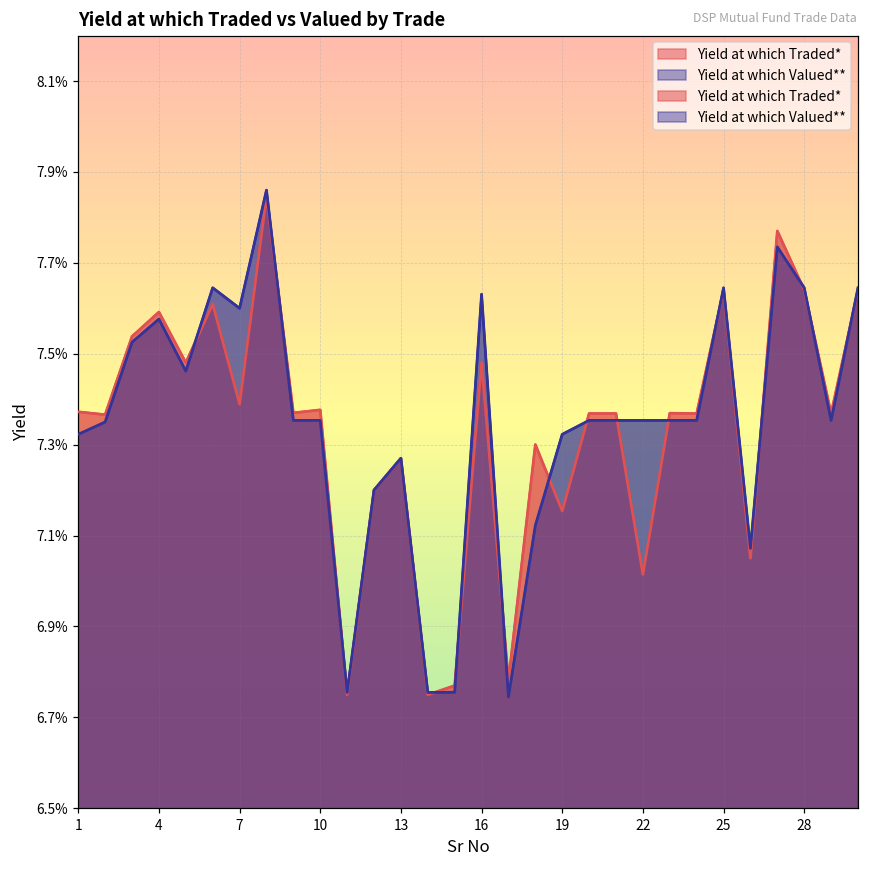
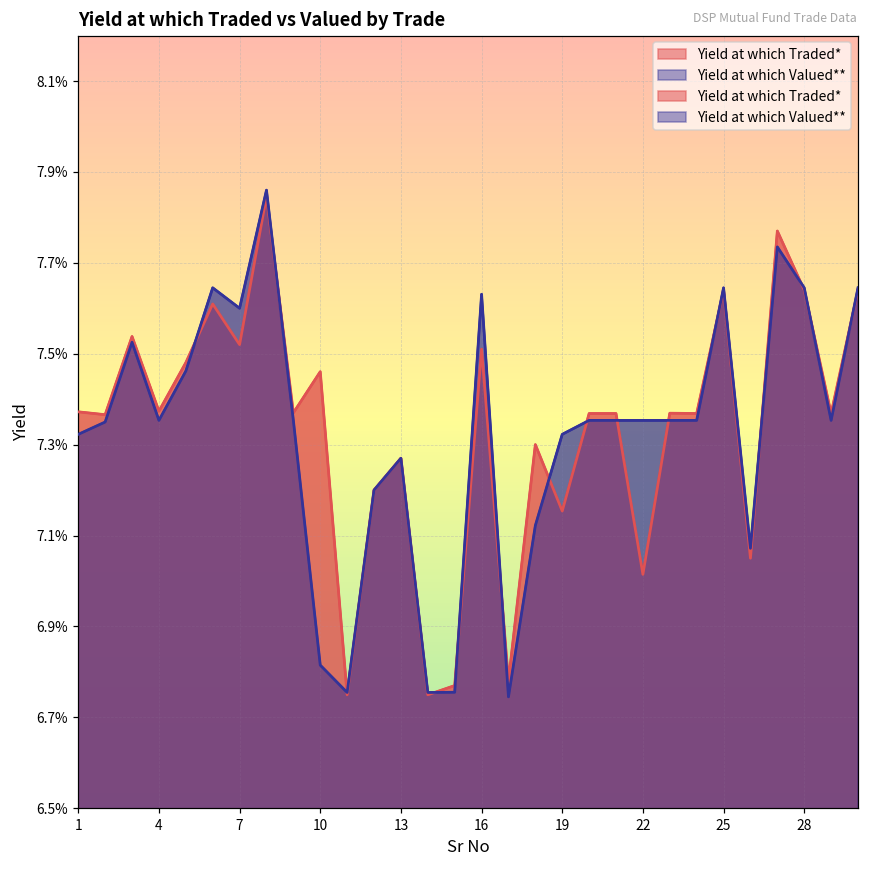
Yield at which Traded*, 4: 7.59% -> 7.37%
Yield at which Valued**, 4: 7.58% -> 7.35%
Yield at which Traded*, 7: 7.39% -> 7.52%
Yield at which Traded*, 10: 7.38% -> 7.46%
Yield at which Valued**, 10: 7.35% -> 6.81%
Yield at which Traded*, 16: 7.48% -> 7.51%
